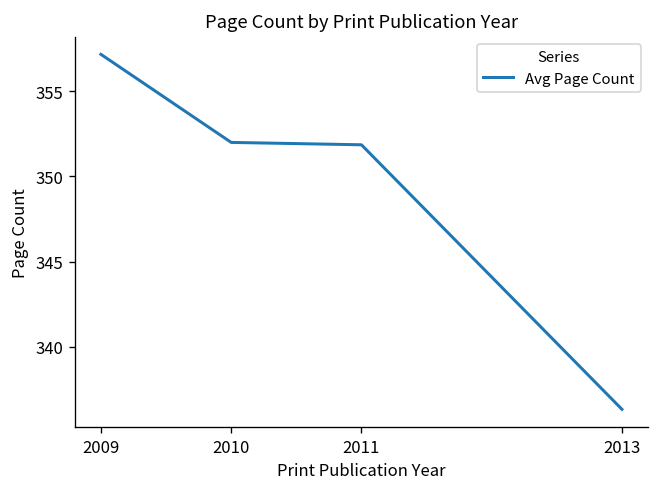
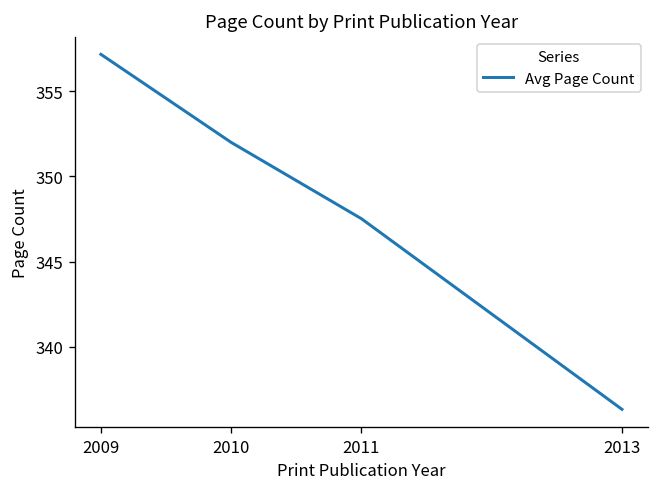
2011: 351.9 -> 347.5
